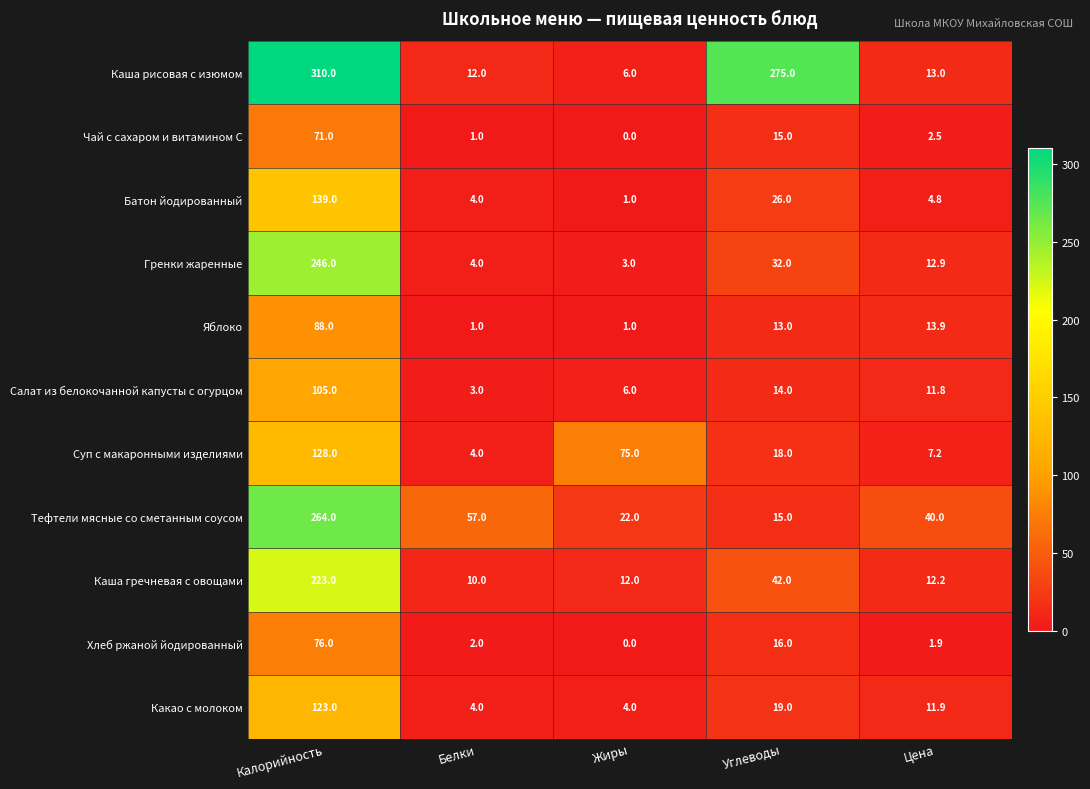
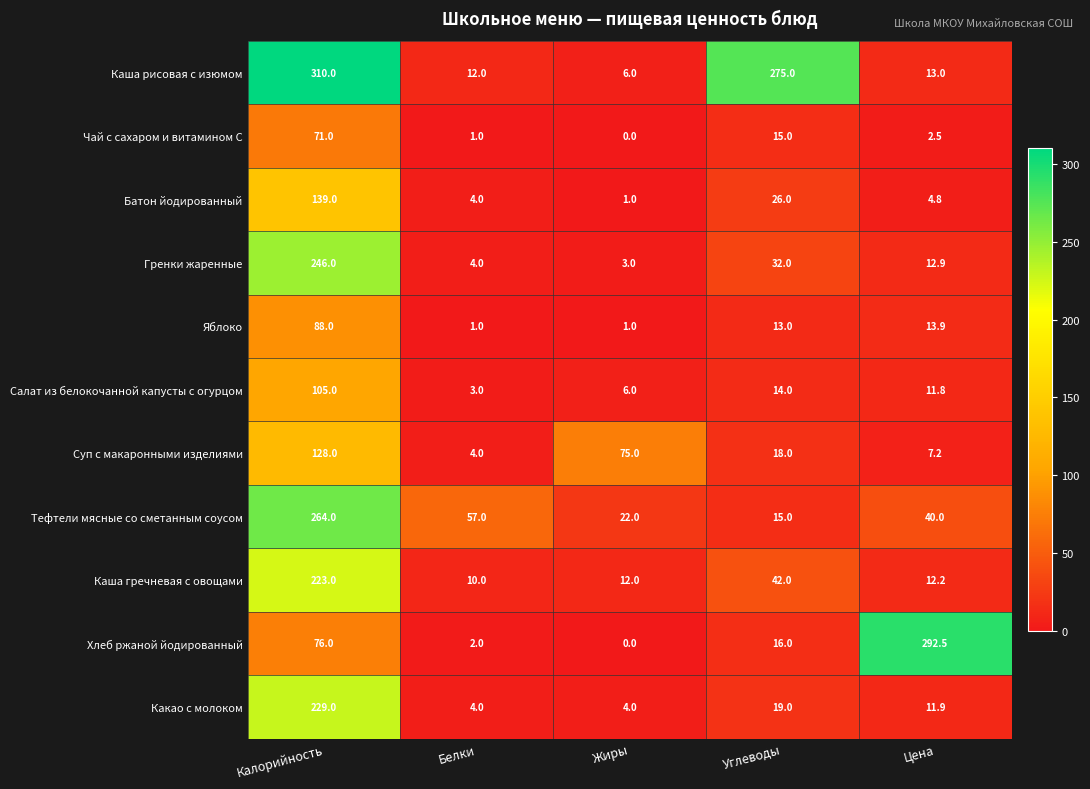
Хлеб ржаной йодированный, Цена: 1.9 -> 292.5
Какао с молоком, Калорийность: 123.0 -> 229.0
